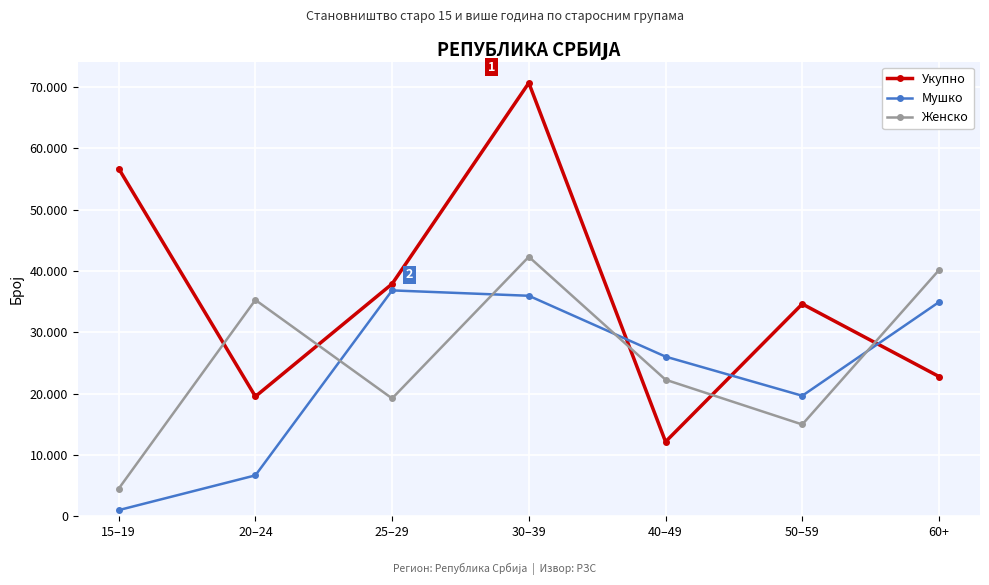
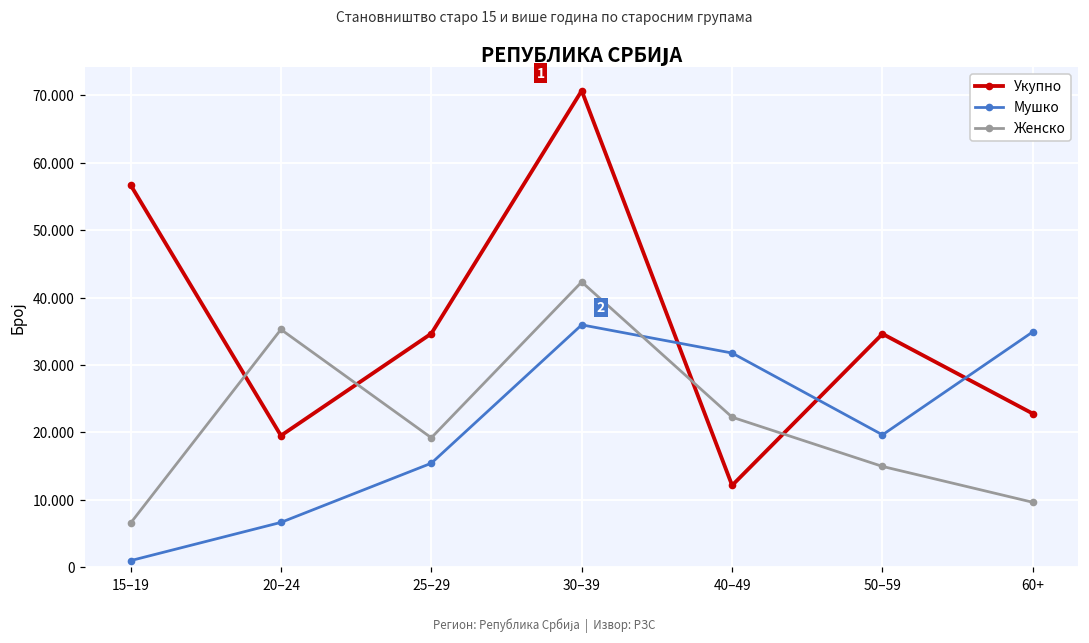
Женско, 15–19: 4 -> 7
Укупно, 25–29: 38 -> 35
Мушко, 25–29: 37 -> 15
Мушко, 40–49: 26 -> 32
Женско, 60+: 40 -> 10
